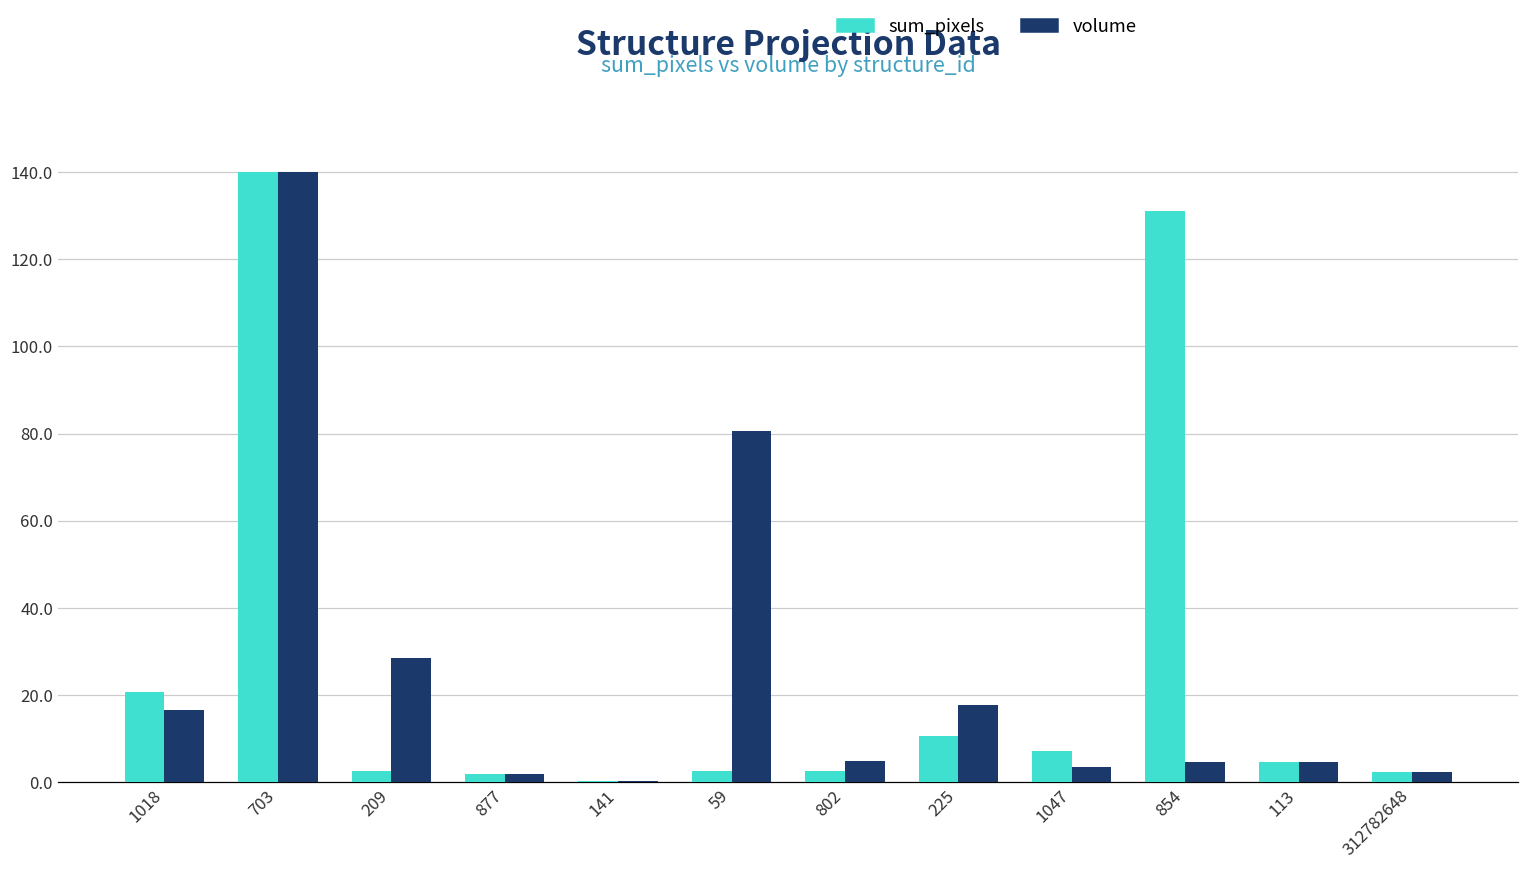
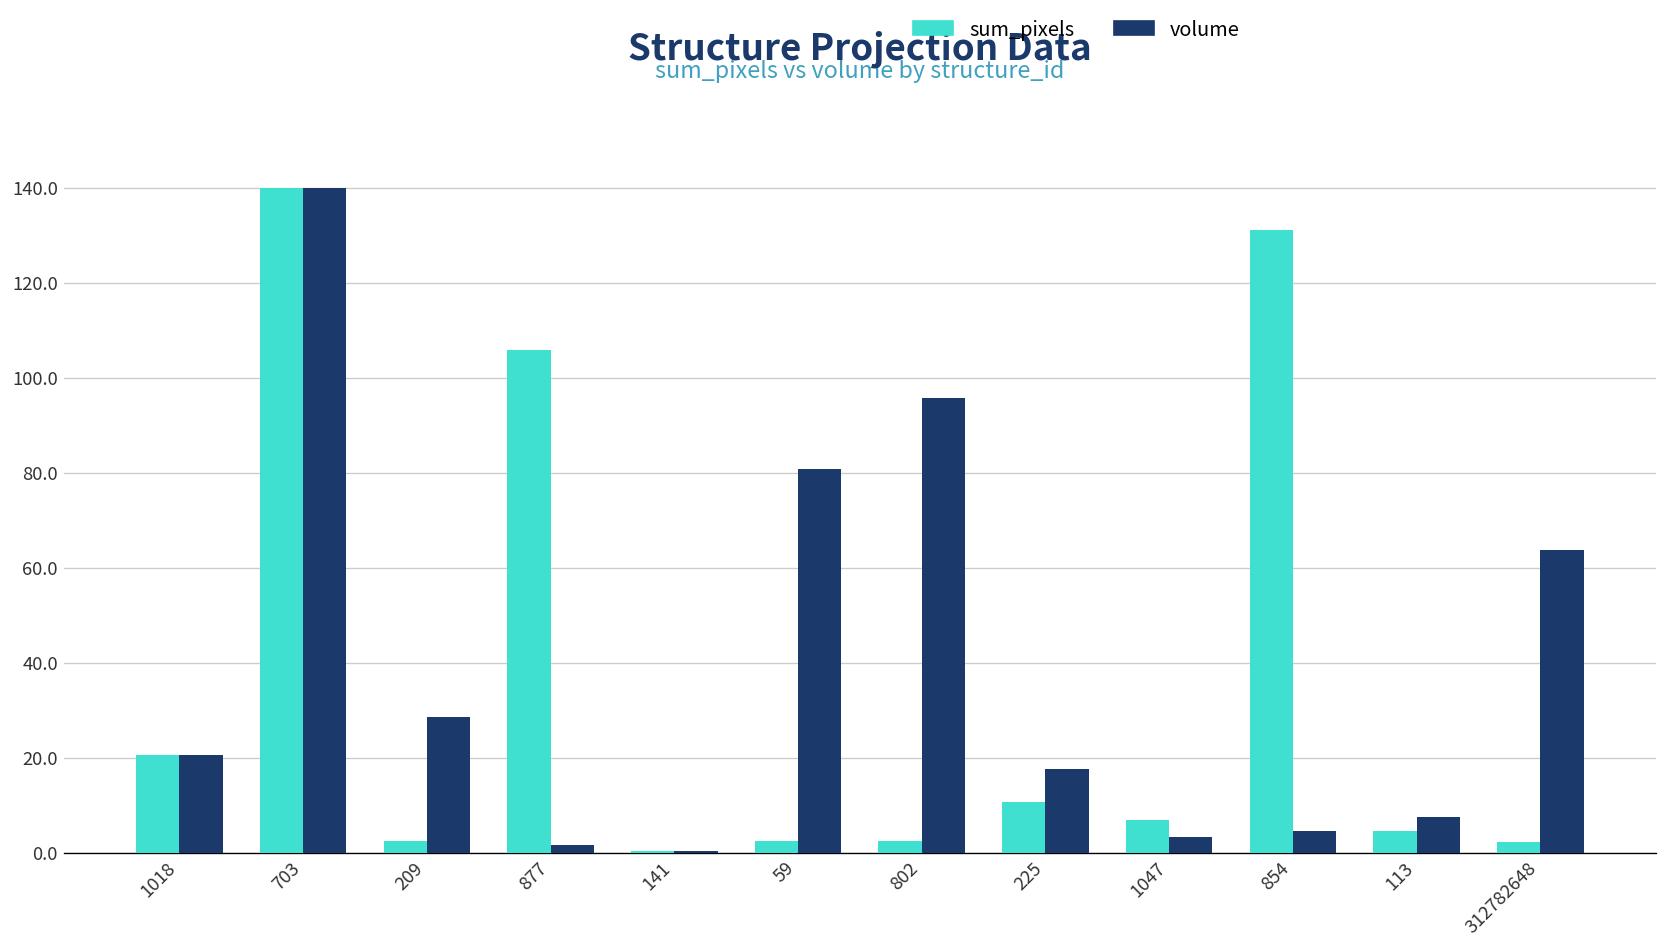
volume, 1018: 17 -> 21
sum_pixels, 877: 2 -> 106
volume, 802: 5 -> 96
volume, 113: 5 -> 8
volume, 312782648: 2 -> 64
